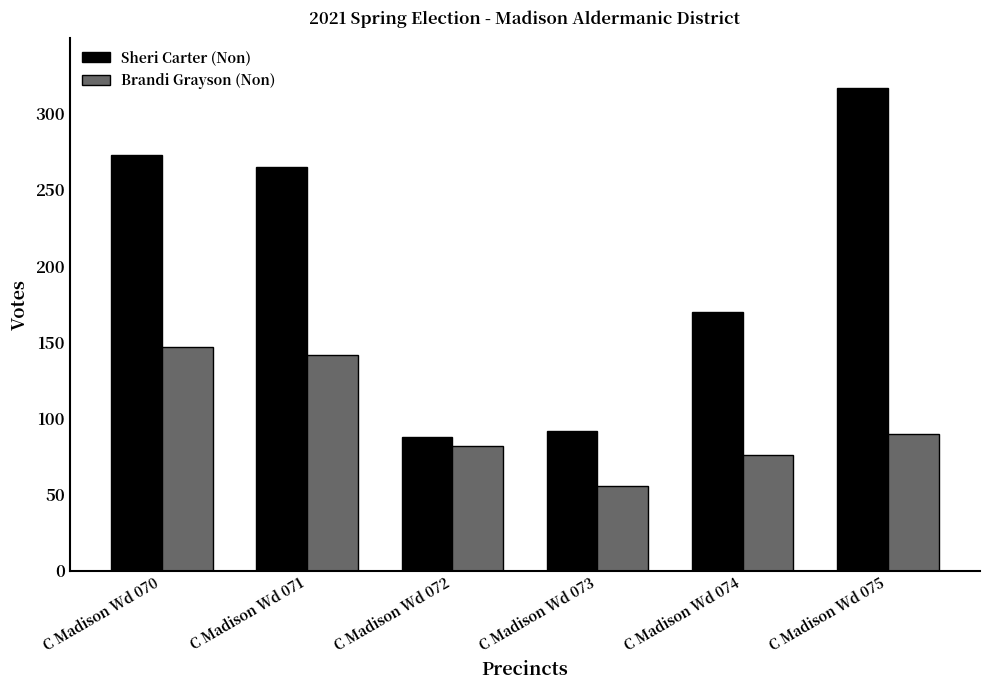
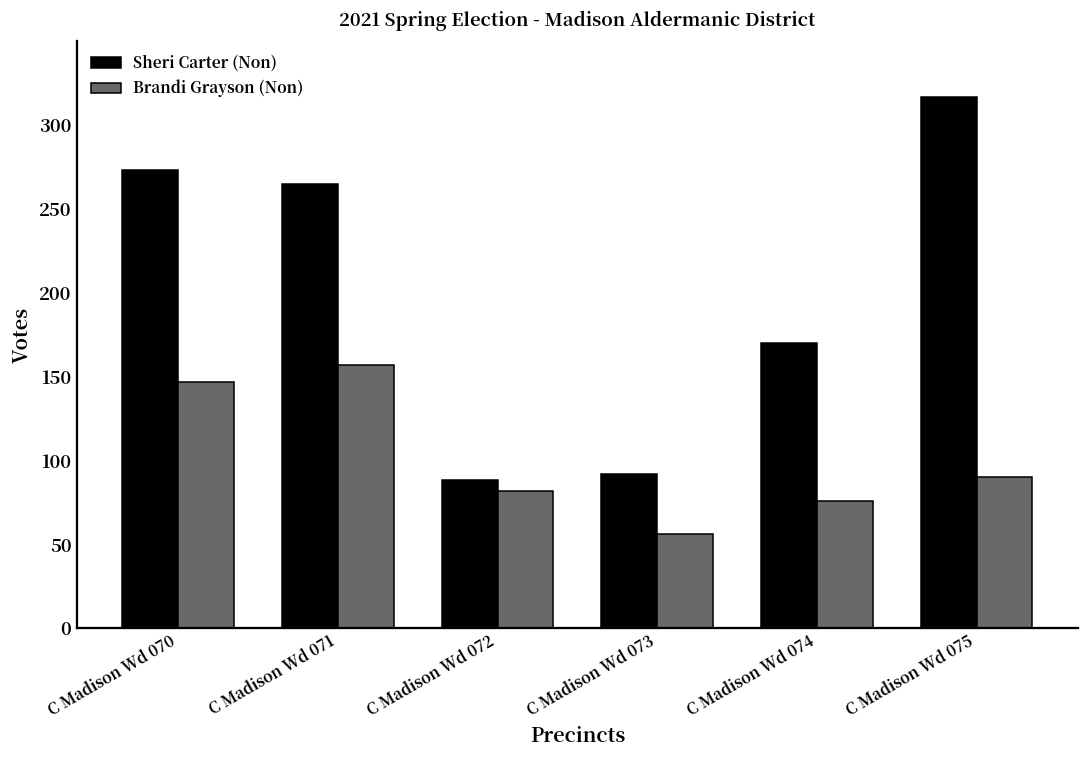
Brandi Grayson (Non), C Madison Wd 071: 142 -> 157
